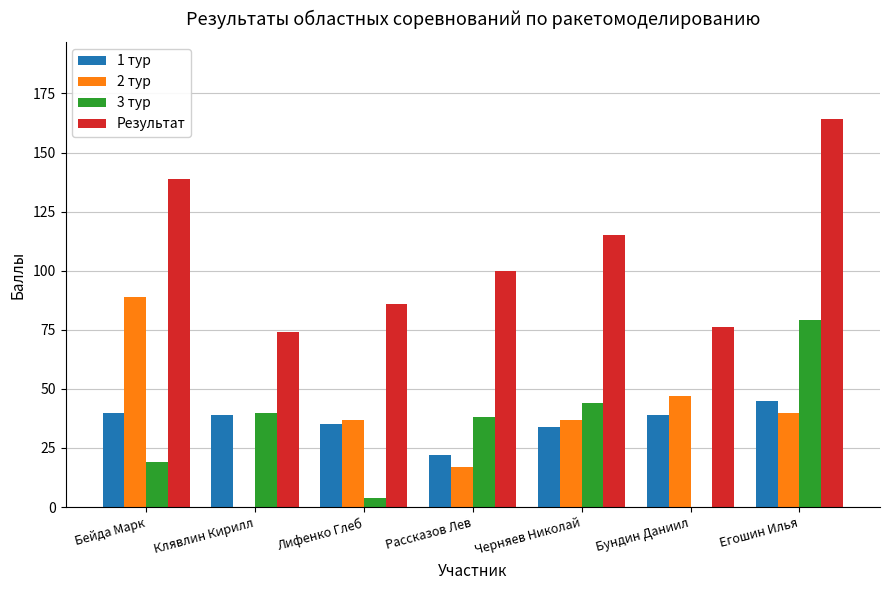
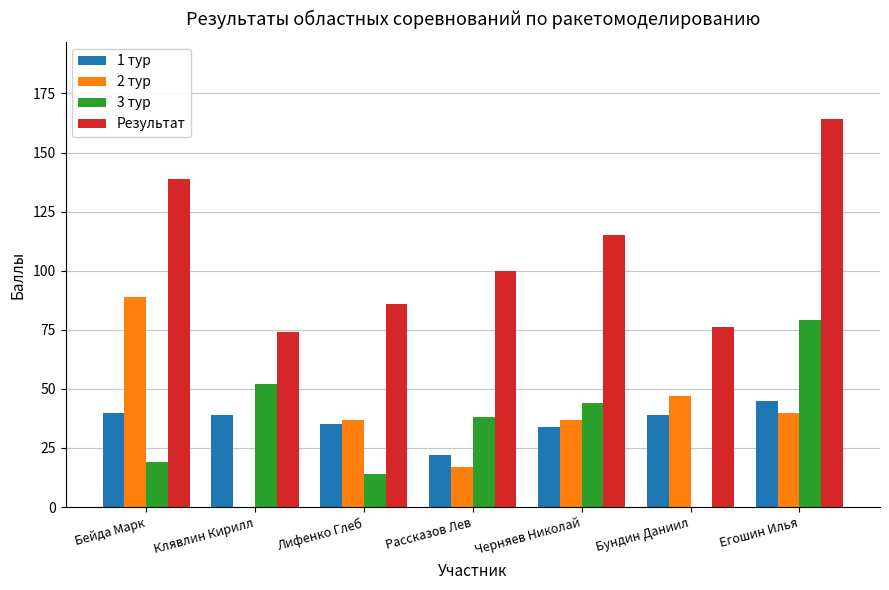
3 тур, Клявлин Кирилл: 40 -> 52
3 тур, Лифенко Глеб: 4 -> 14
